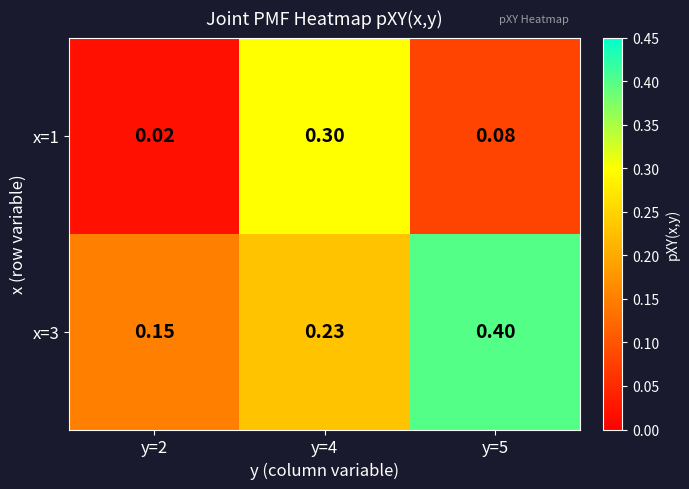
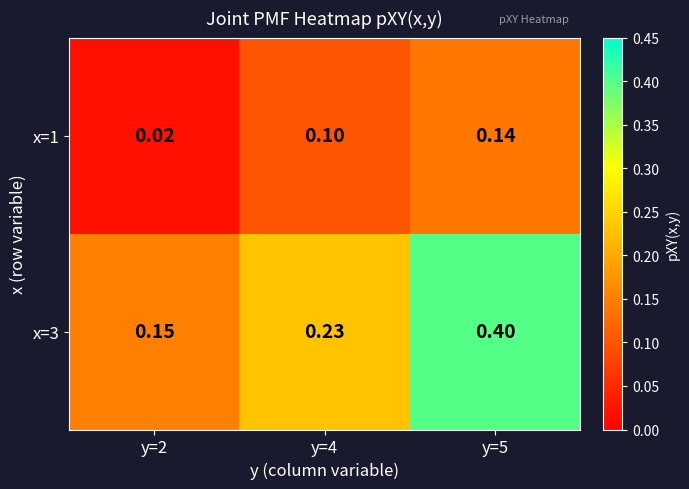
x=1, y=4: 0.30 -> 0.10
x=1, y=5: 0.08 -> 0.14
